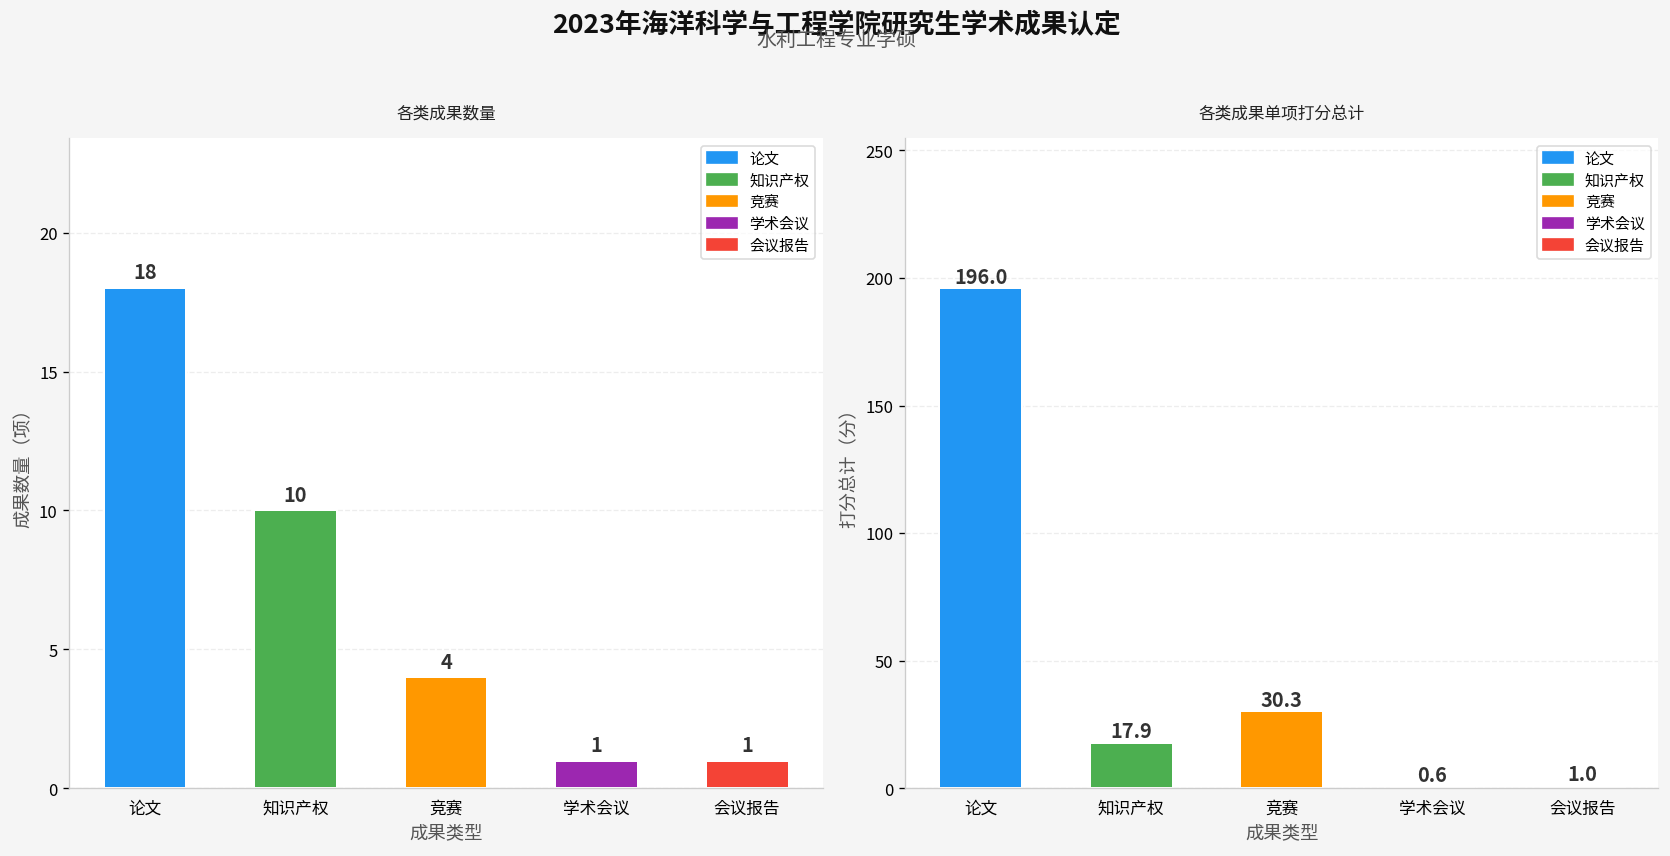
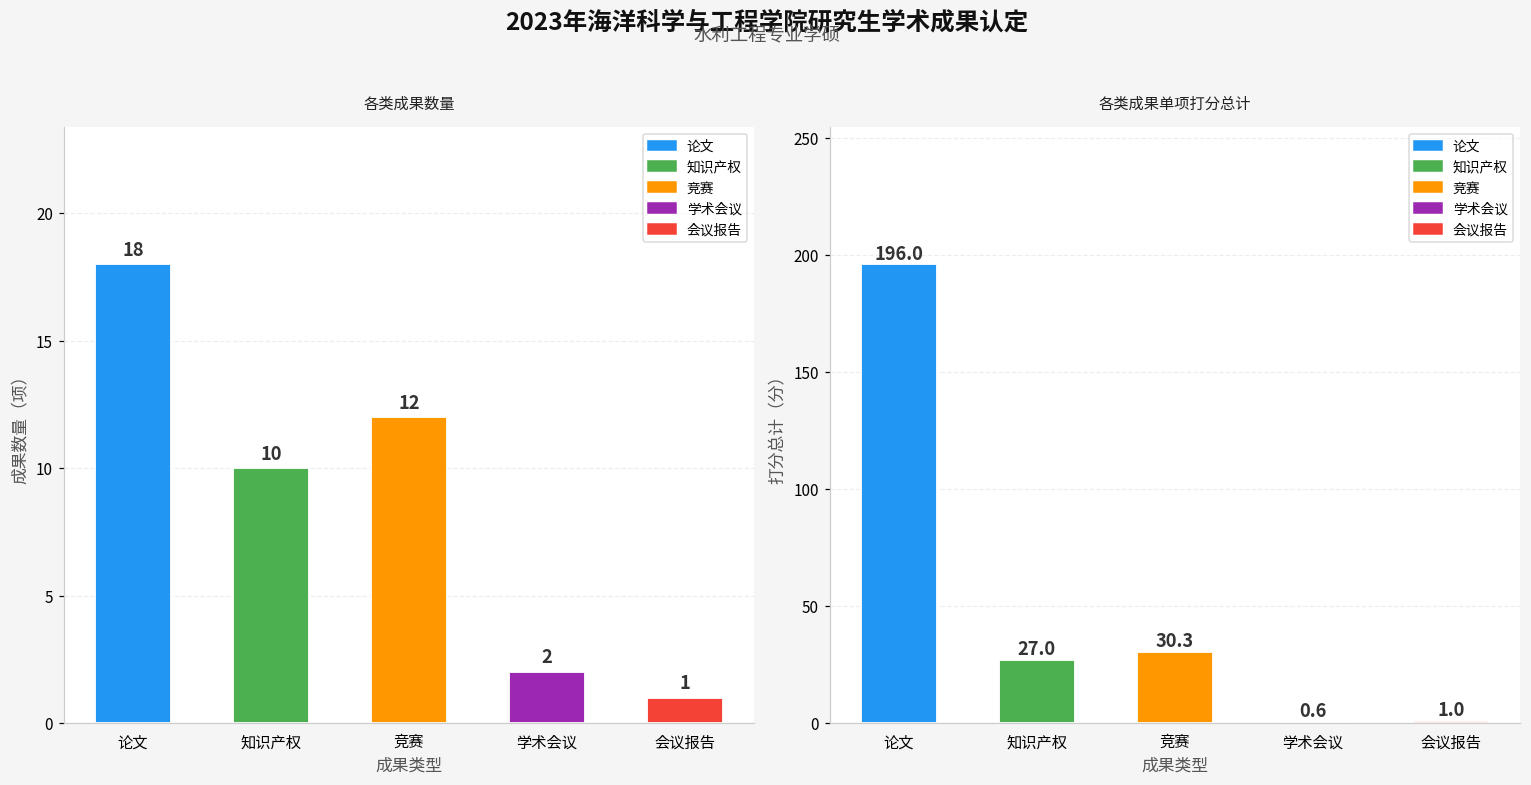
各类成果数量, 竞赛: 4 -> 12
各类成果数量, 学术会议: 1 -> 2
各类成果单项打分总计, 知识产权: 17.9 -> 27.0
